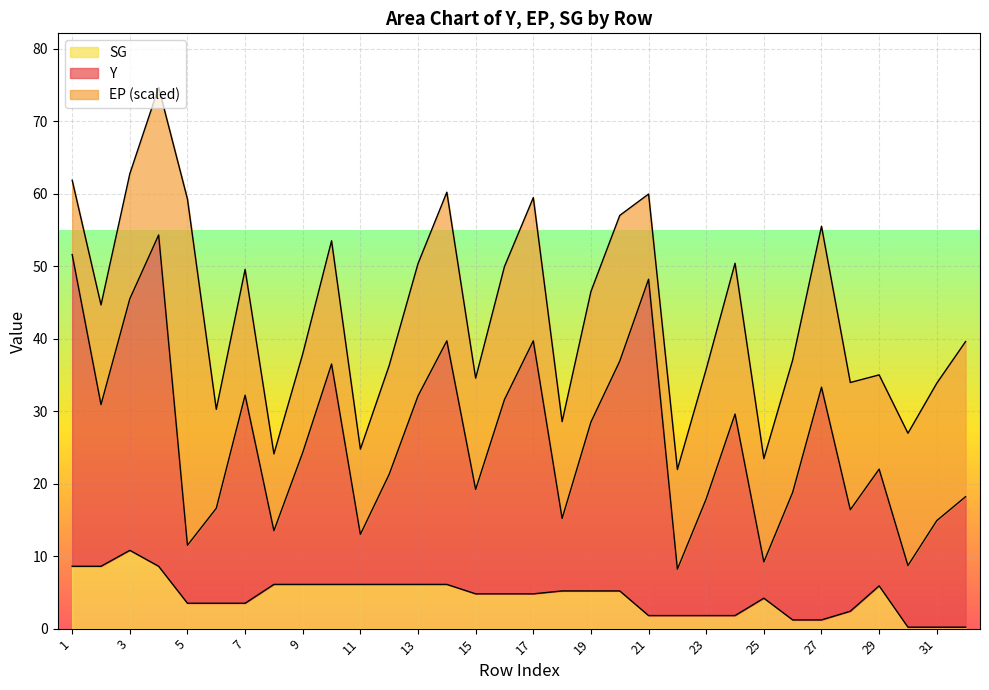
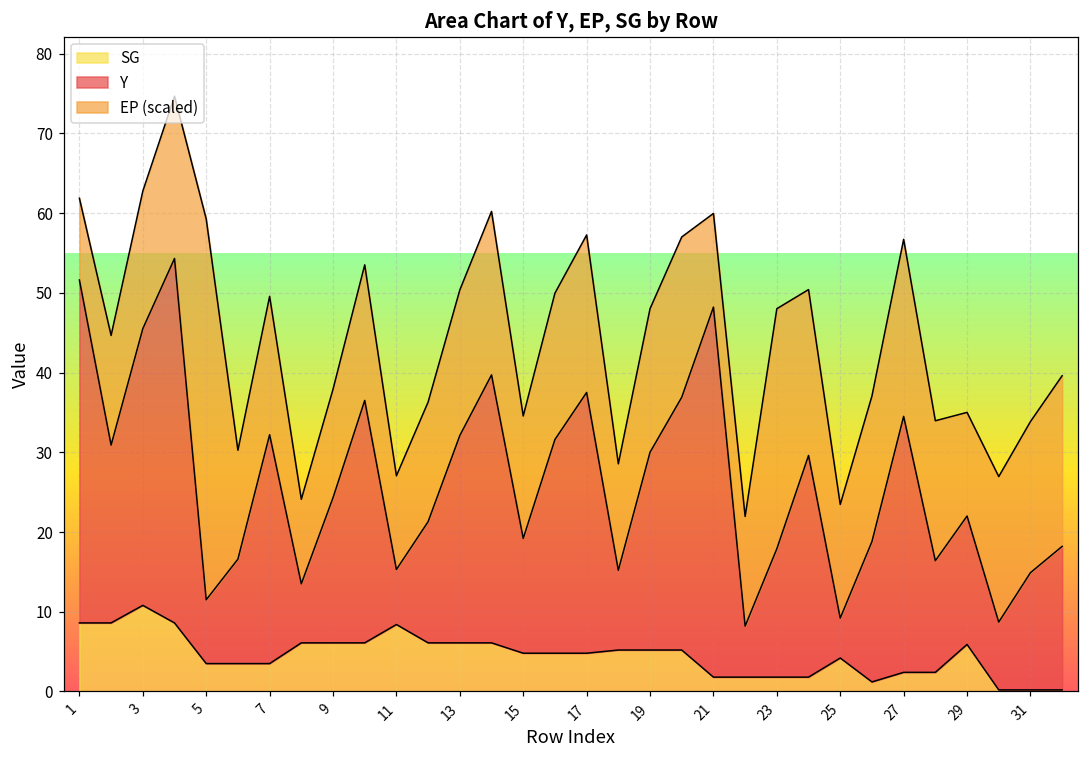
SG, 11: 6 -> 8
Y, 17: 35 -> 33
Y, 19: 23 -> 25
EP (scaled), 23: 18 -> 30
SG, 27: 1 -> 2
